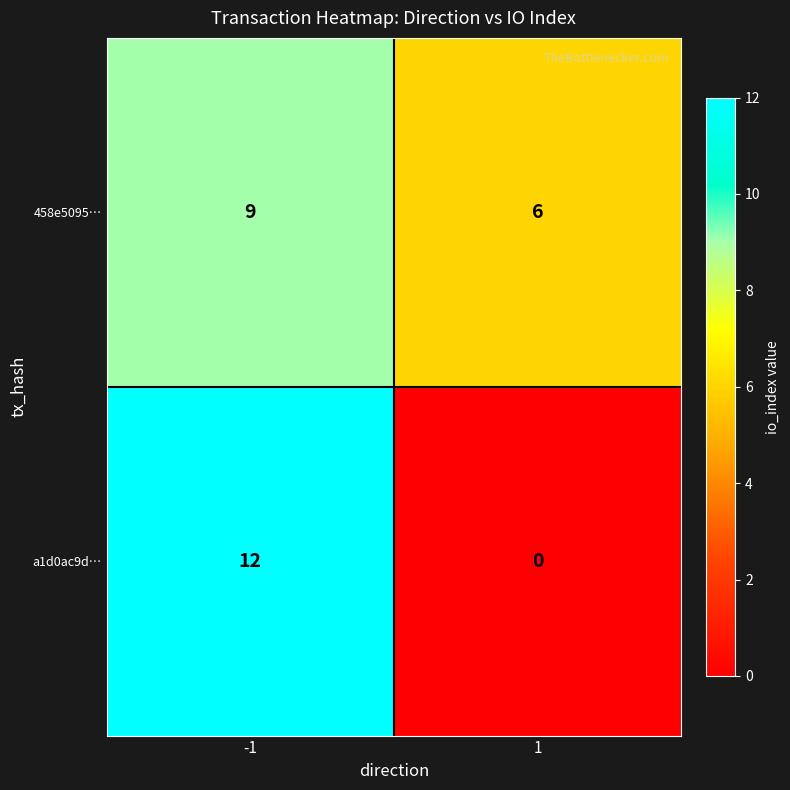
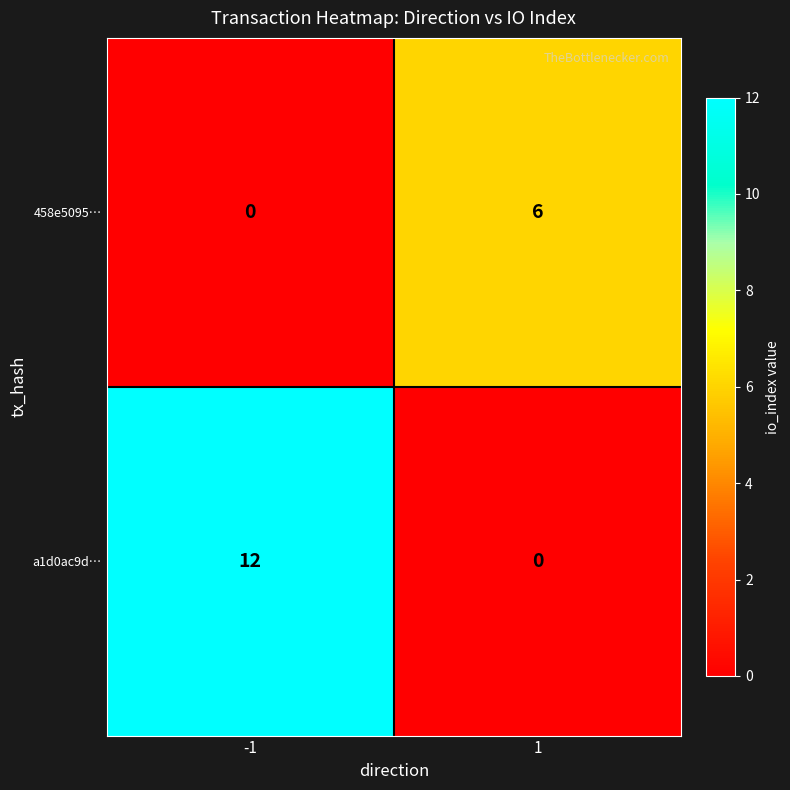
458e5095…, -1: 9 -> 0
